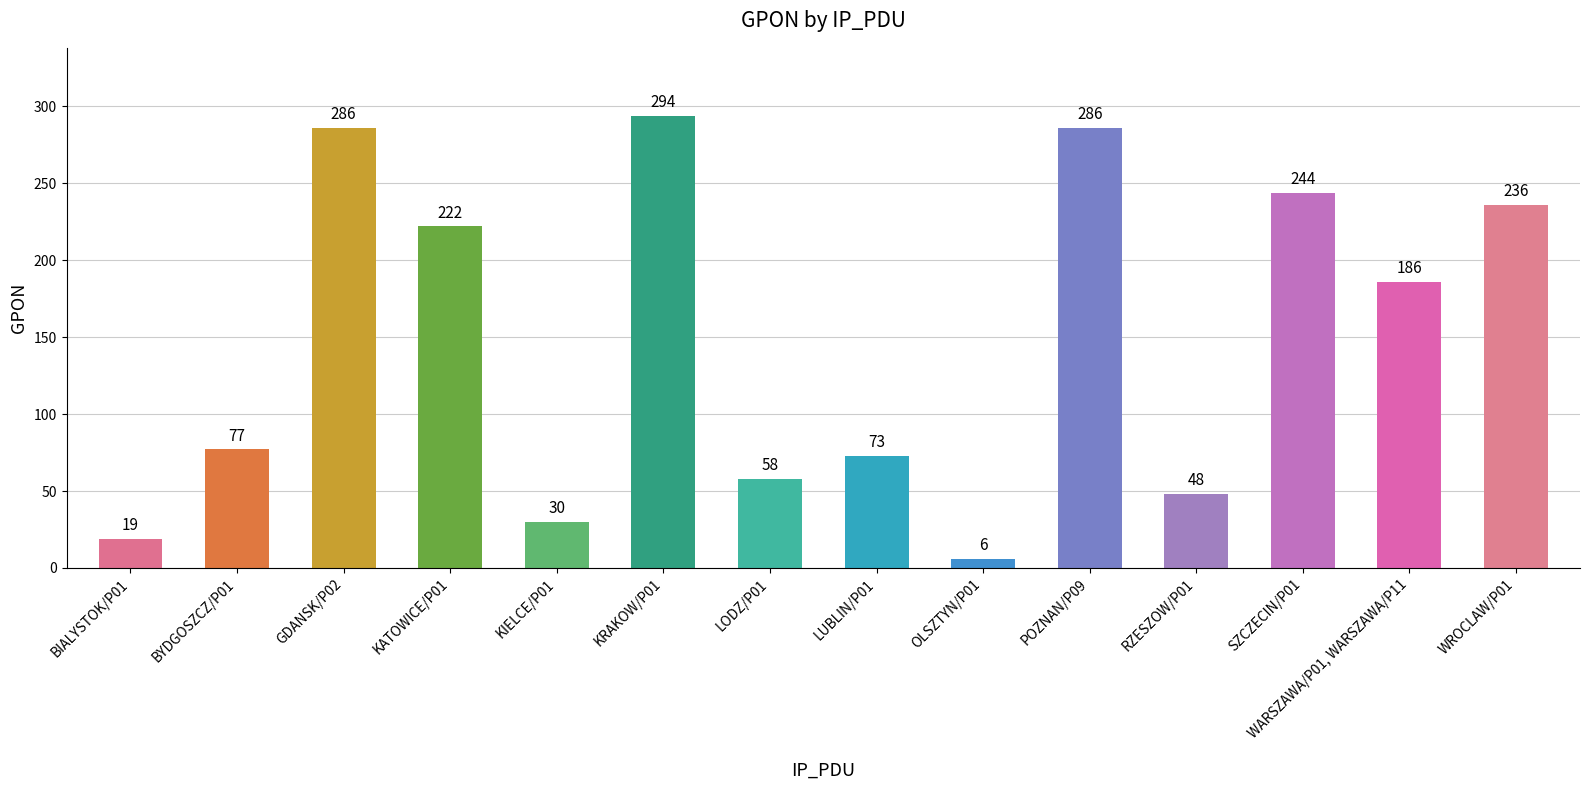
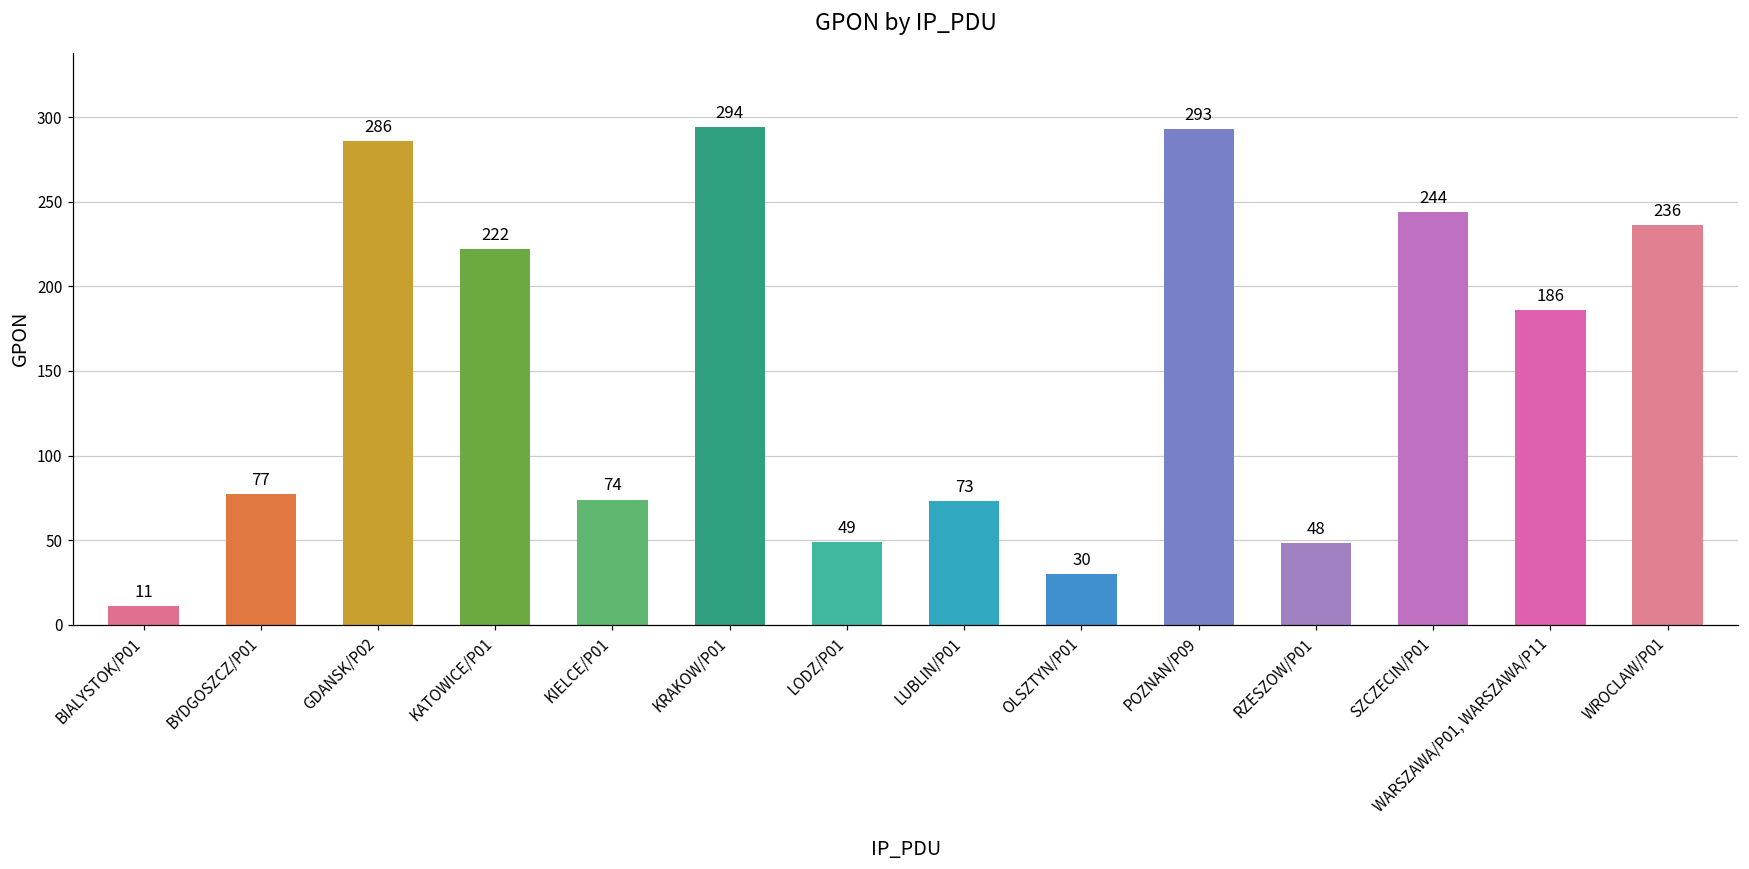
BIALYSTOK/P01: 19 -> 11
KIELCE/P01: 30 -> 74
LODZ/P01: 58 -> 49
OLSZTYN/P01: 6 -> 30
POZNAN/P09: 286 -> 293
